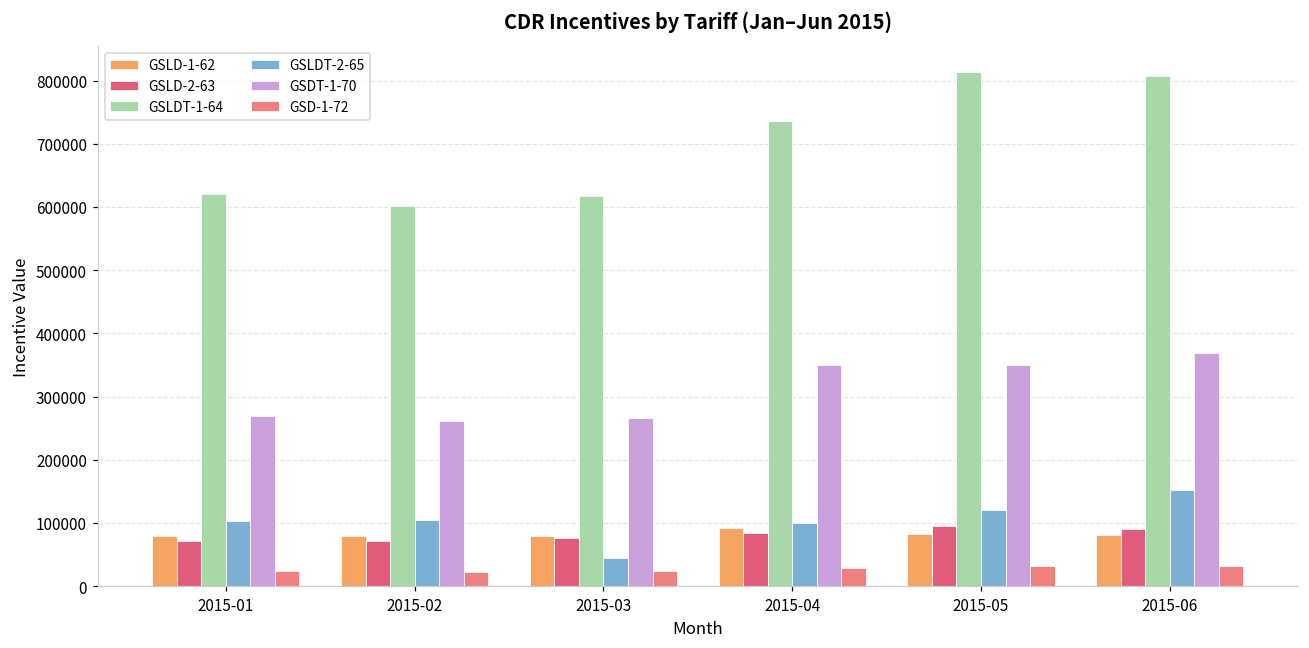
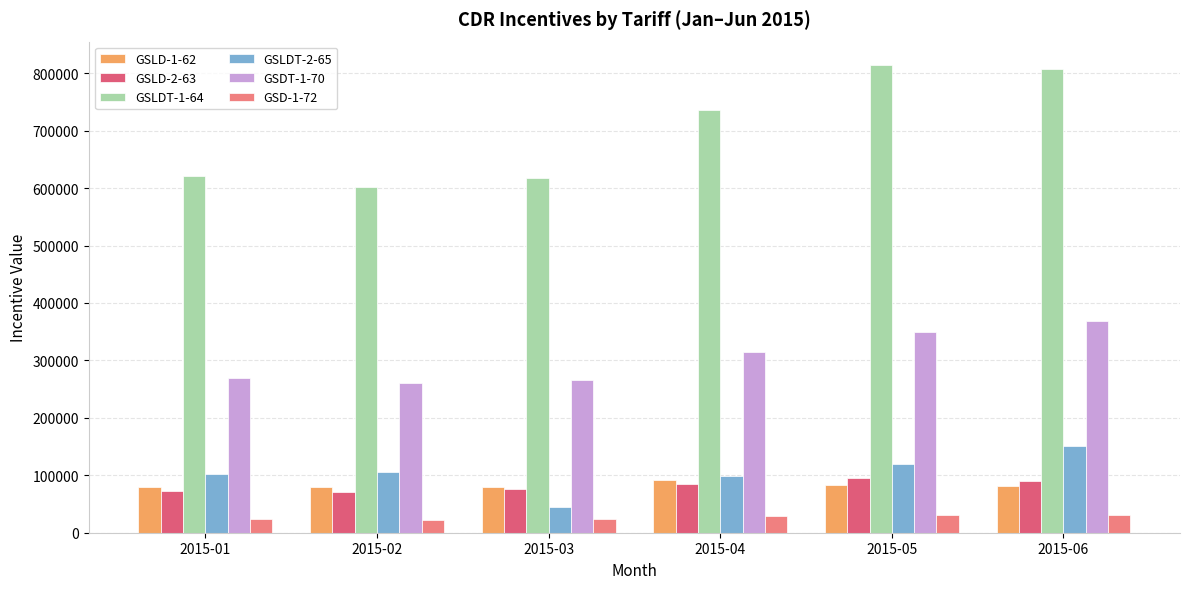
GSDT-1-70, 2015-04: 350000 -> 310000
